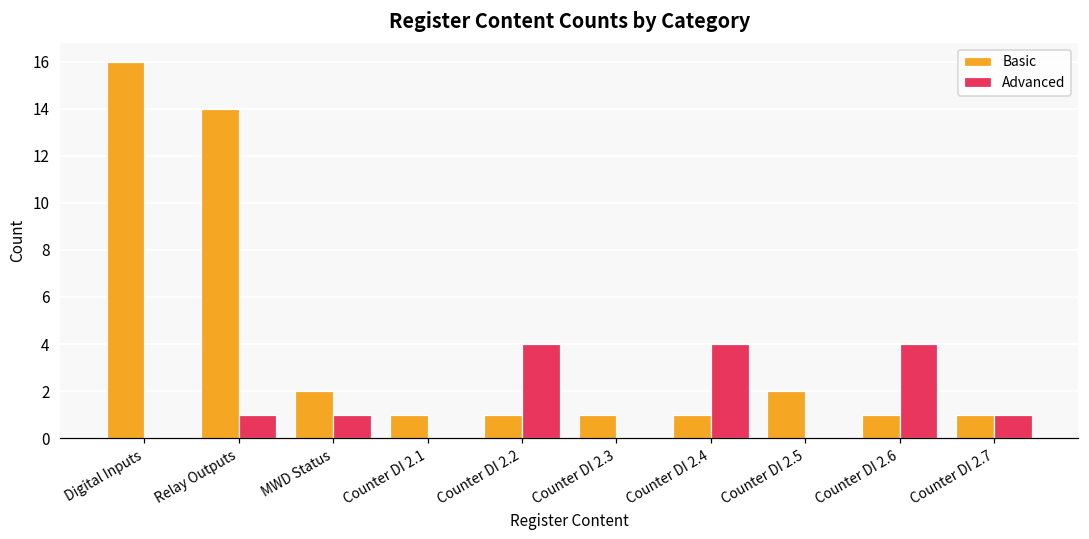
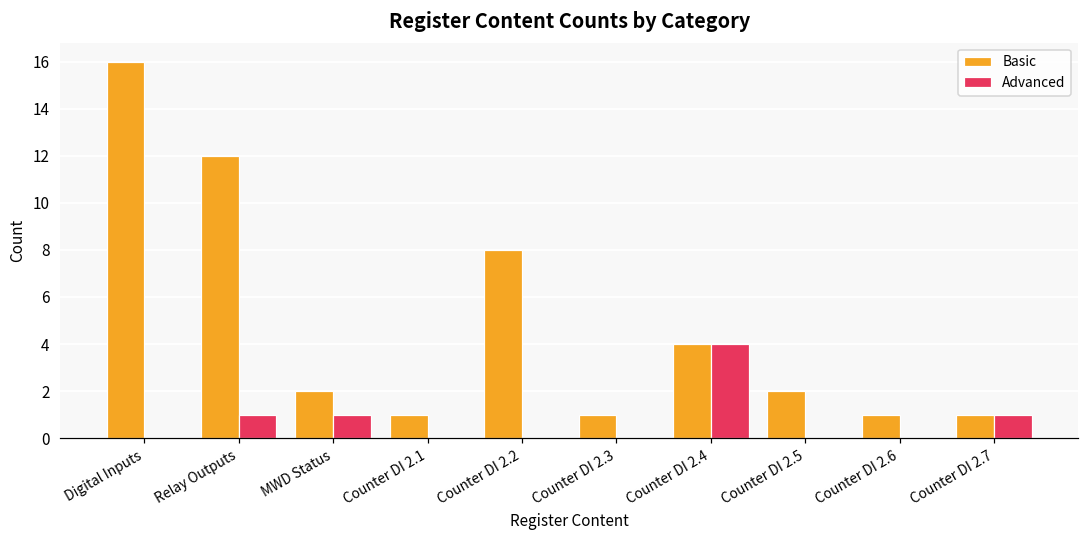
Basic, Relay Outputs: 14 -> 12
Basic, Counter DI 2.2: 1 -> 8
Advanced, Counter DI 2.2: 4 -> 0
Basic, Counter DI 2.4: 1 -> 4
Advanced, Counter DI 2.6: 4 -> 0
